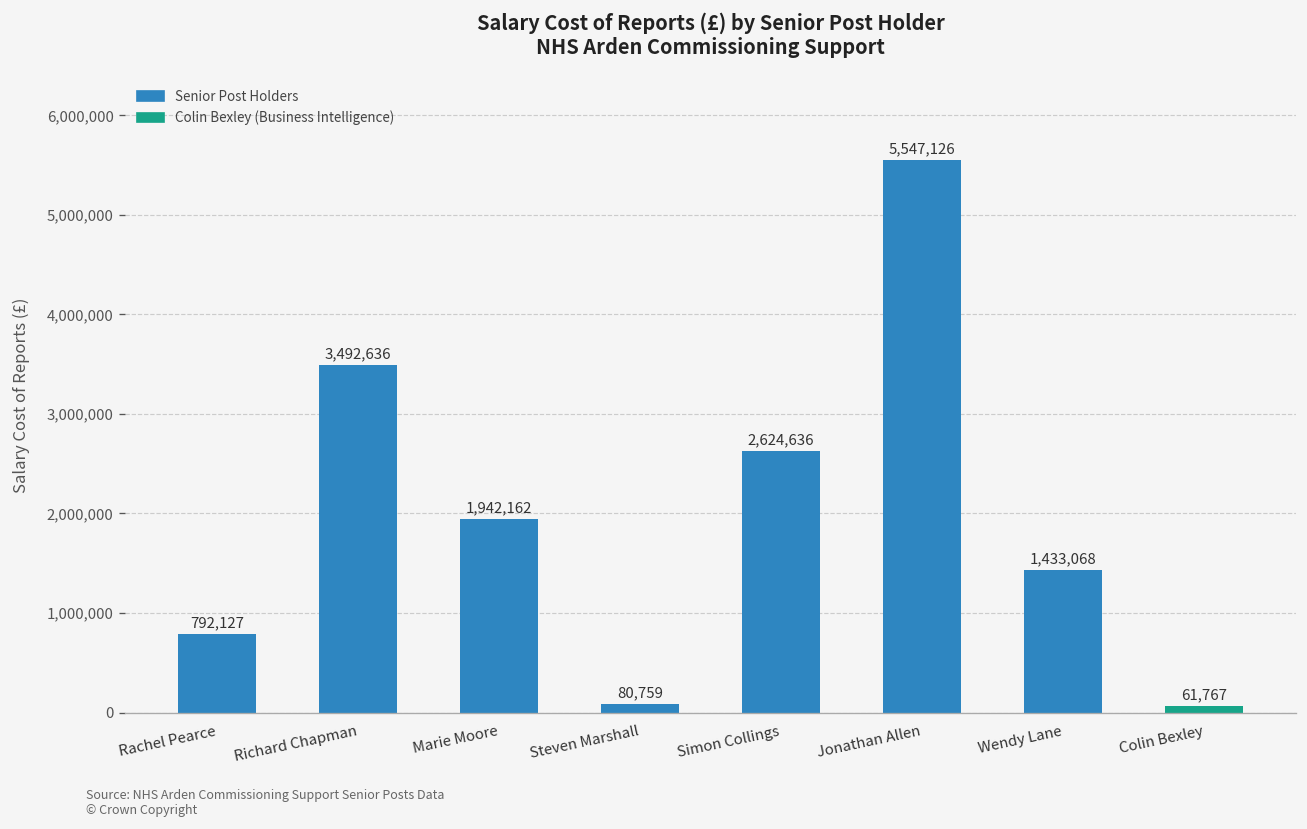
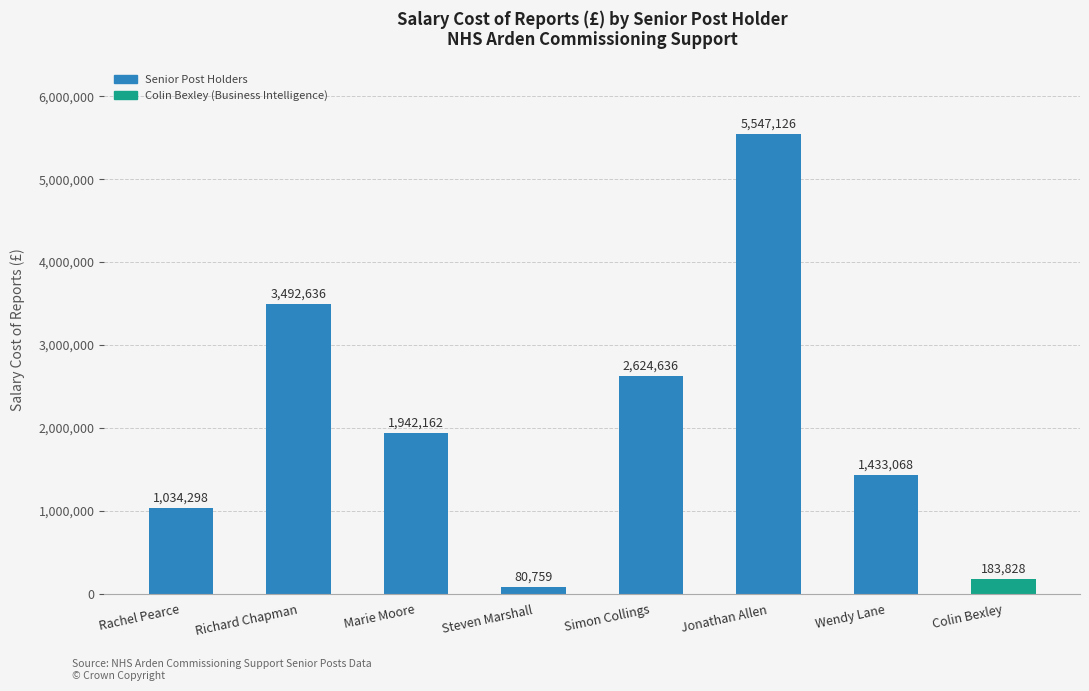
Rachel Pearce: 792,127 -> 1,034,298
Colin Bexley: 61,767 -> 183,828
